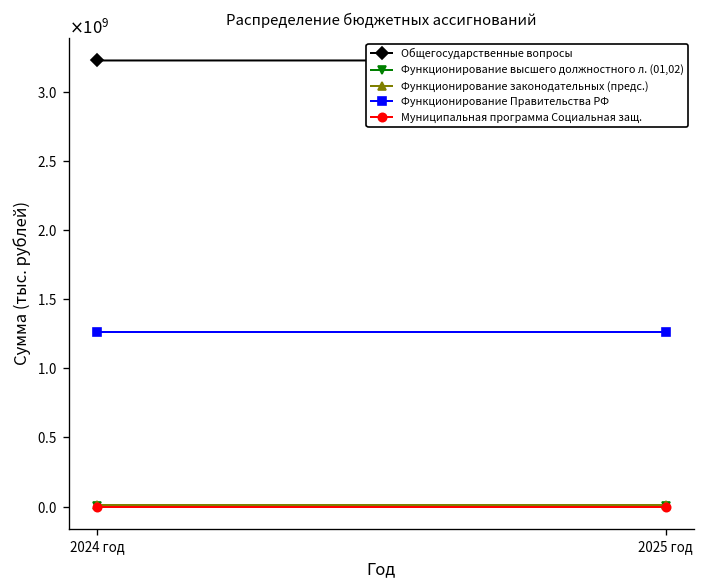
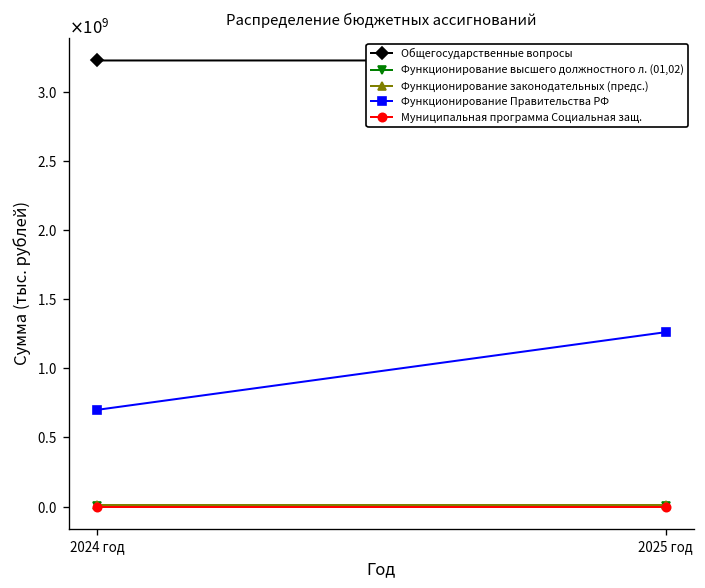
Функционирование Правительства РФ, 2024 год: 1260000000 -> 700000000
